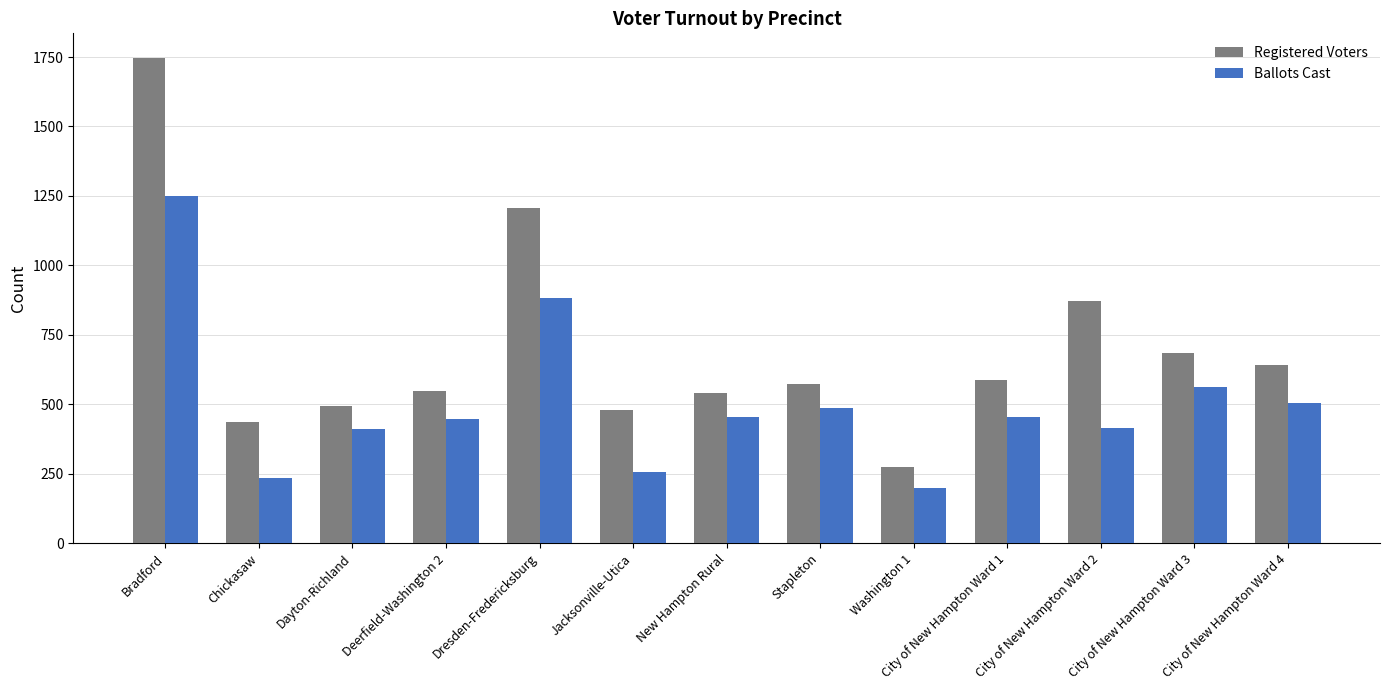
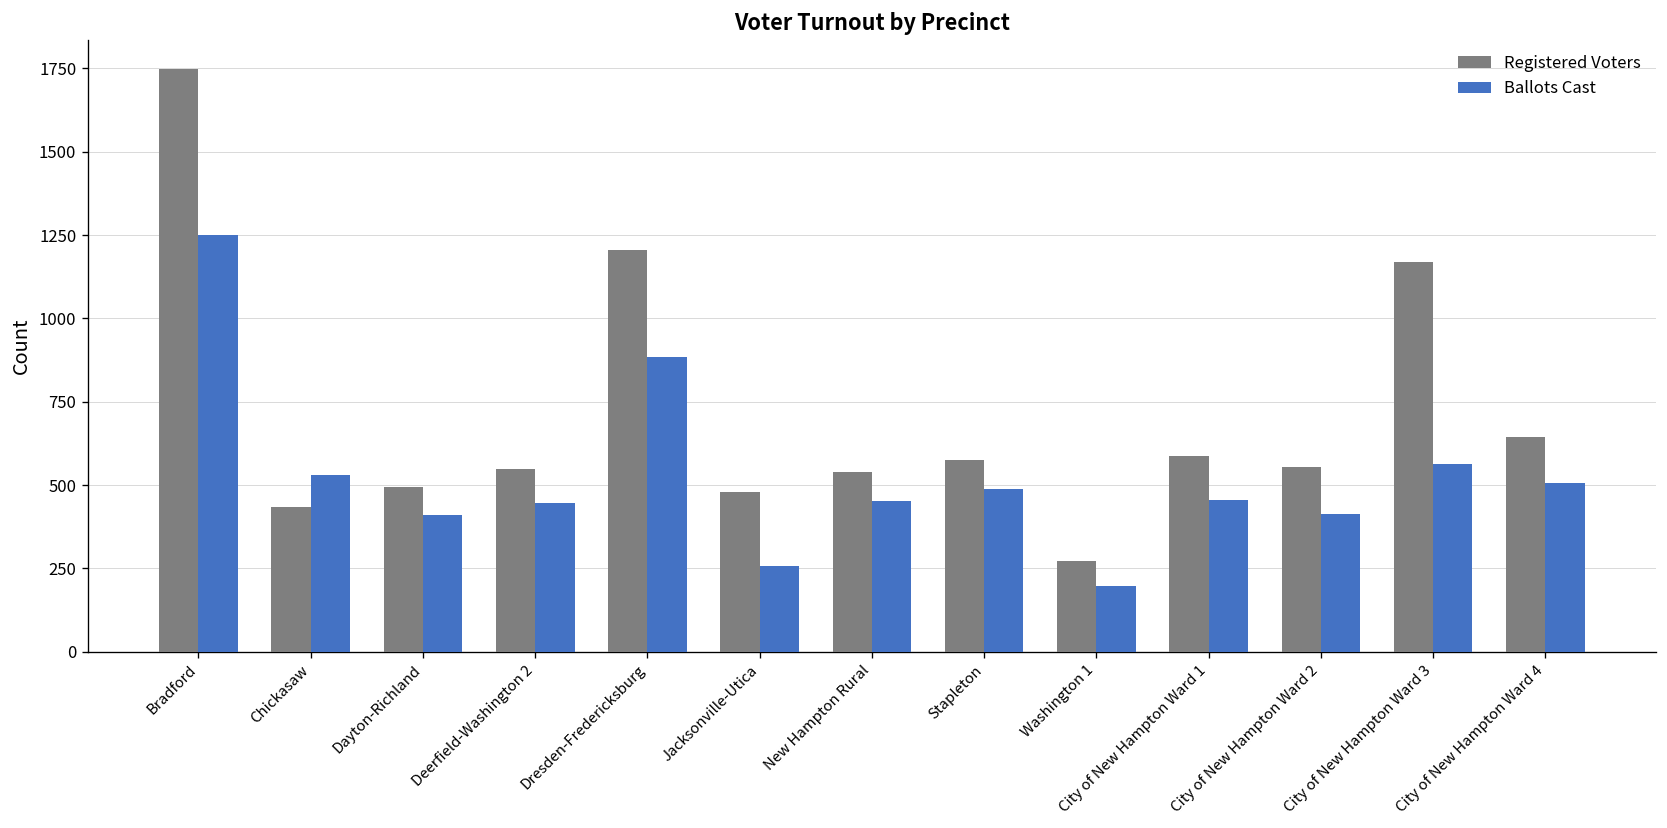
Ballots Cast, Chickasaw: 230 -> 530
Registered Voters, City of New Hampton Ward 2: 870 -> 550
Registered Voters, City of New Hampton Ward 3: 690 -> 1170
